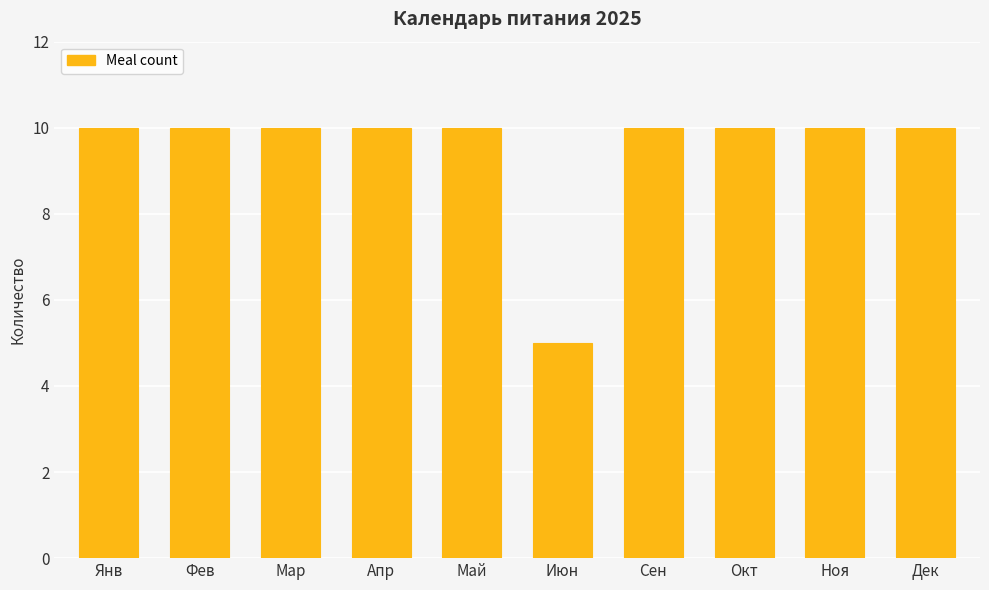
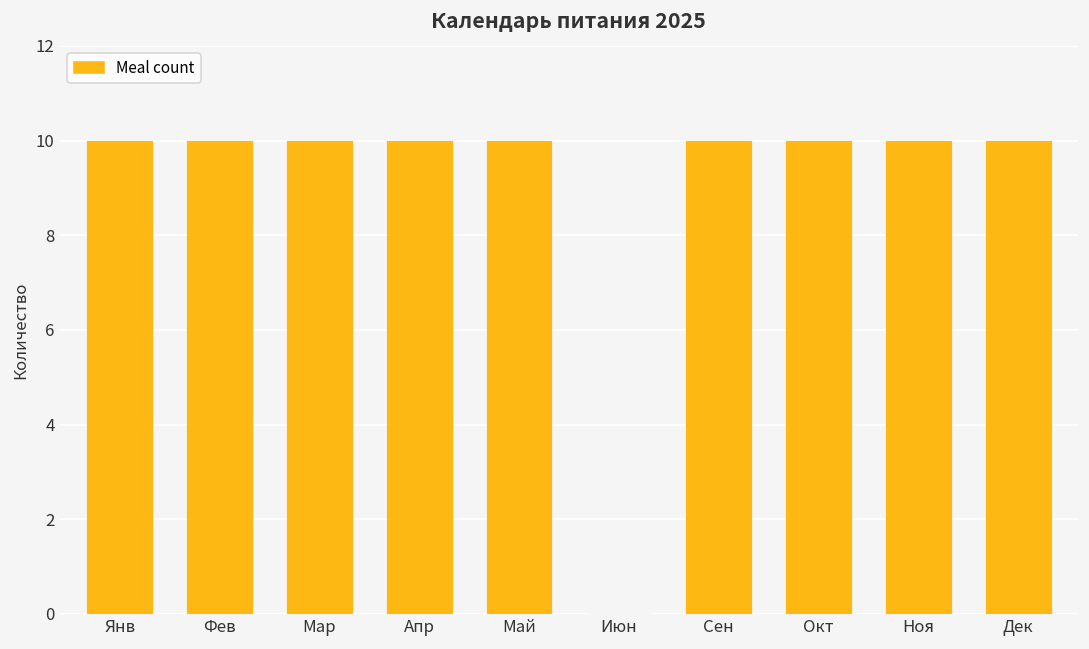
Июн: 5 -> 0
